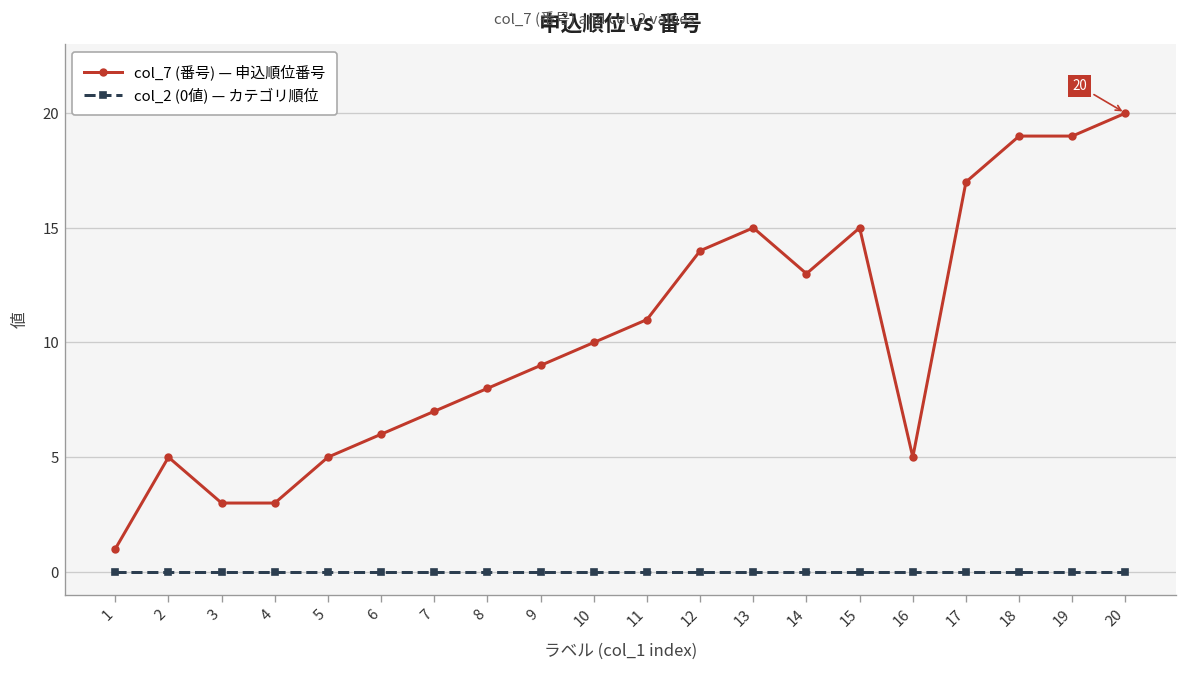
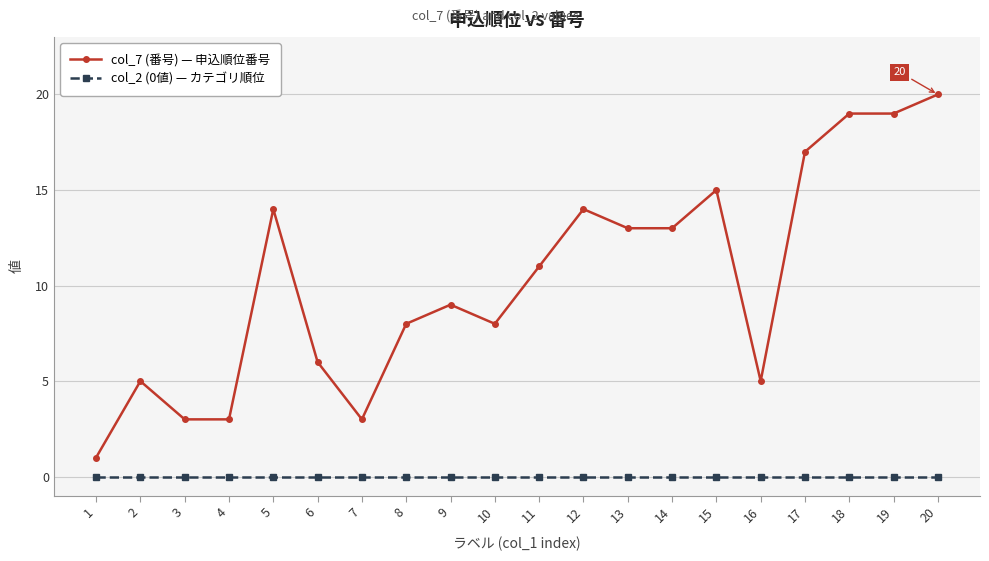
col_7 (番号) — 申込順位番号, 5: 5 -> 14
col_7 (番号) — 申込順位番号, 7: 7 -> 3
col_7 (番号) — 申込順位番号, 10: 10 -> 8
col_7 (番号) — 申込順位番号, 13: 15 -> 13
